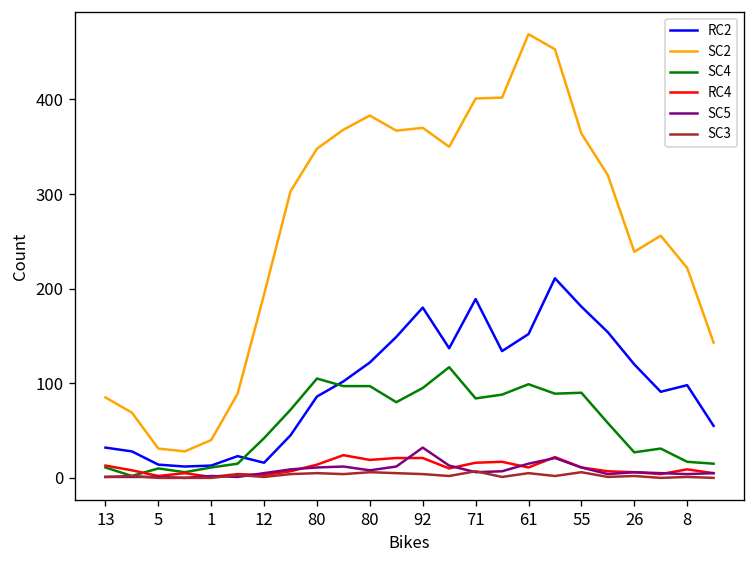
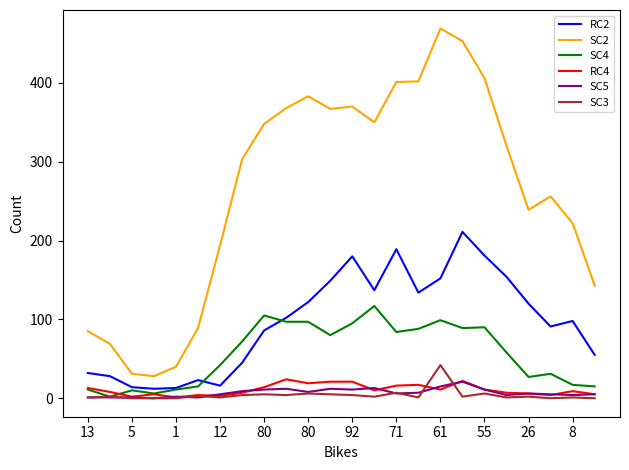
SC5, 92: 30 -> 10
SC3, 61: 10 -> 40
SC2, 55: 360 -> 410
